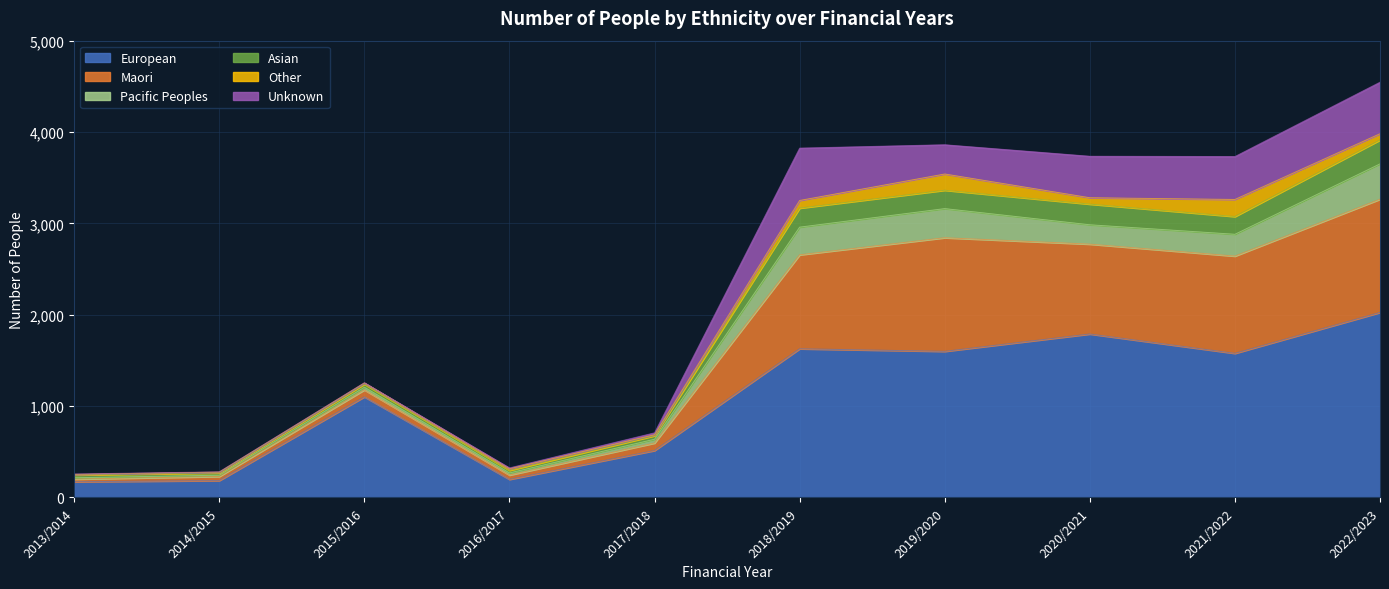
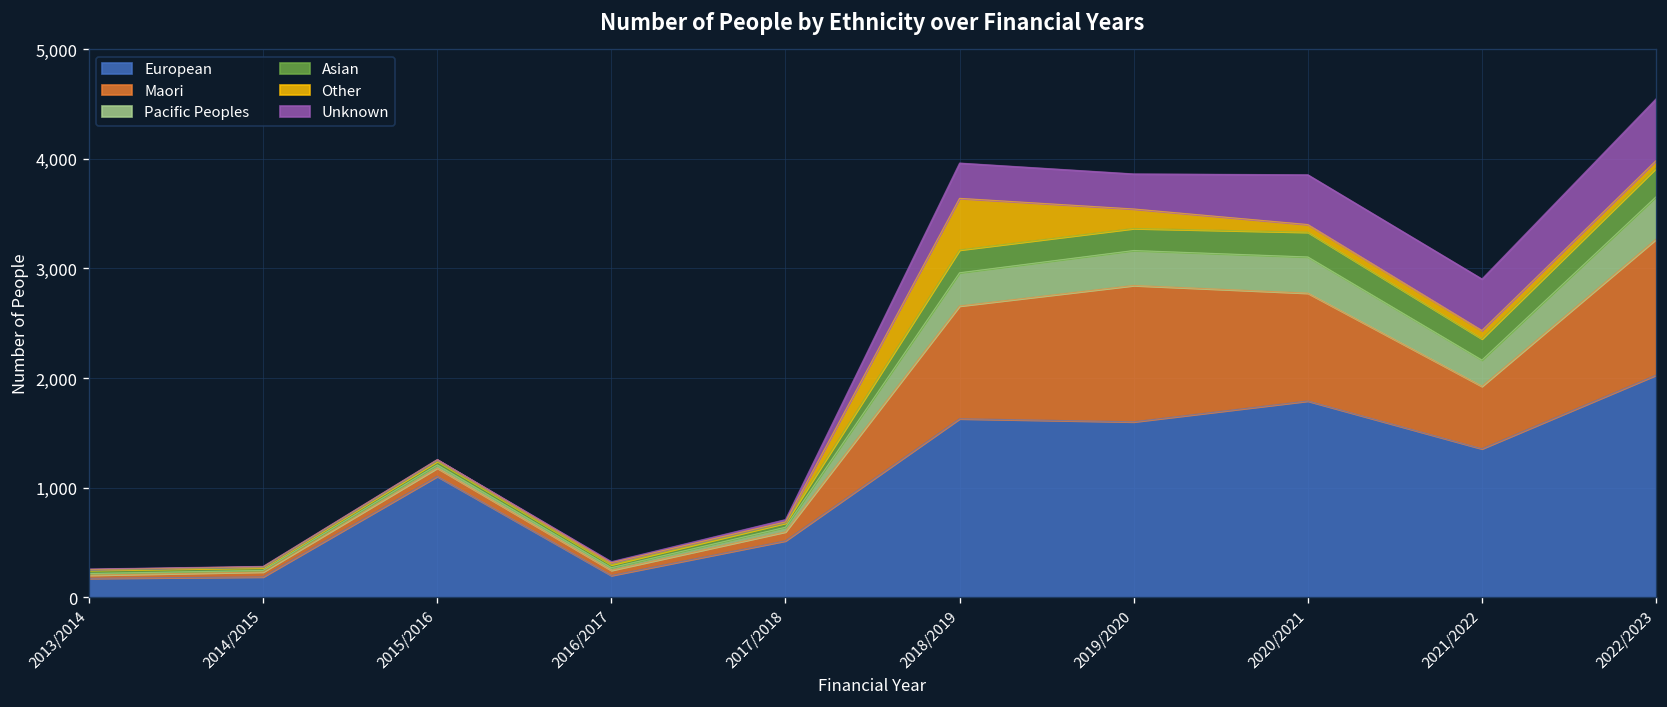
Other, 2018/2019: 100 -> 500
Unknown, 2018/2019: 600 -> 300
Pacific Peoples, 2020/2021: 200 -> 300
European, 2021/2022: 1,600 -> 1,400
Maori, 2021/2022: 1,100 -> 600
Other, 2021/2022: 200 -> 100
